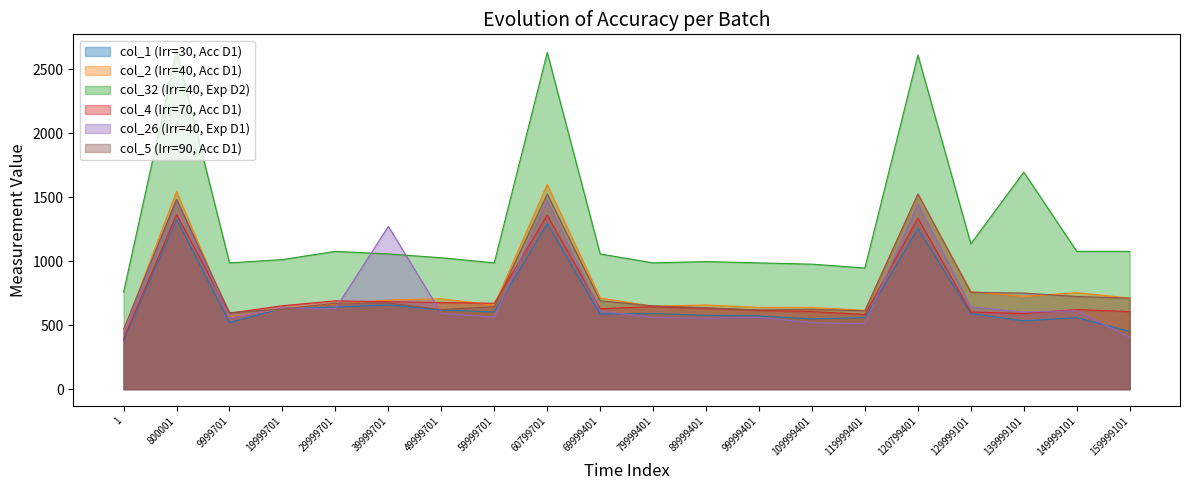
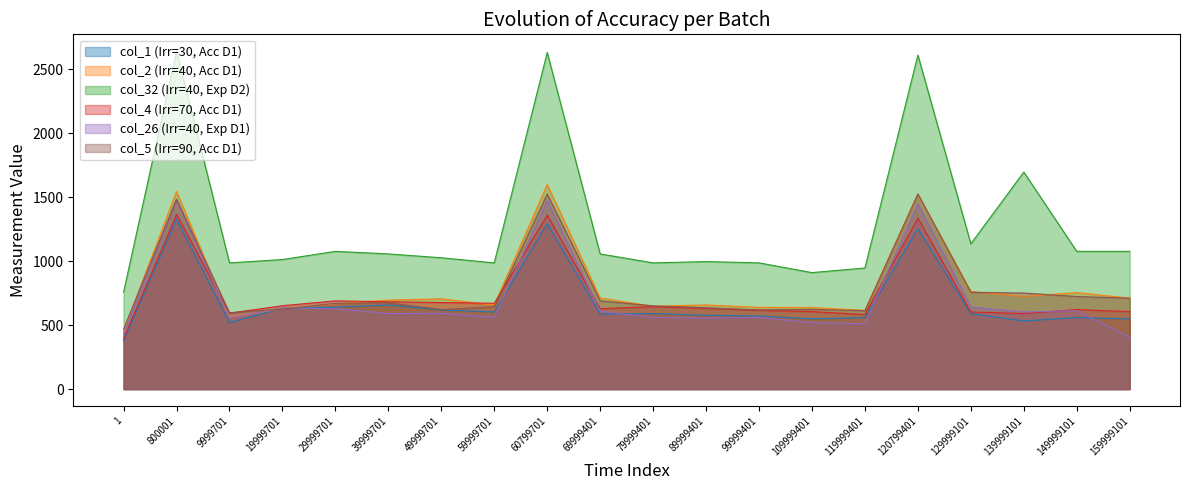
col_26 (Irr=40, Exp D1), 39999701: 1270 -> 590
col_32 (Irr=40, Exp D2), 109999401: 980 -> 910
col_1 (Irr=30, Acc D1), 159999101: 450 -> 550
